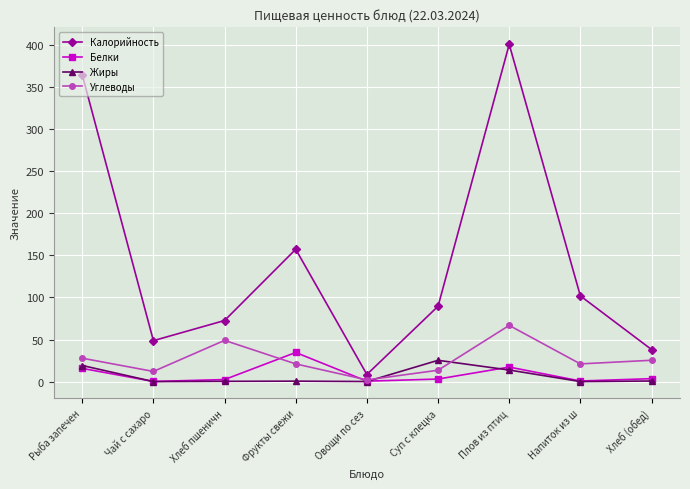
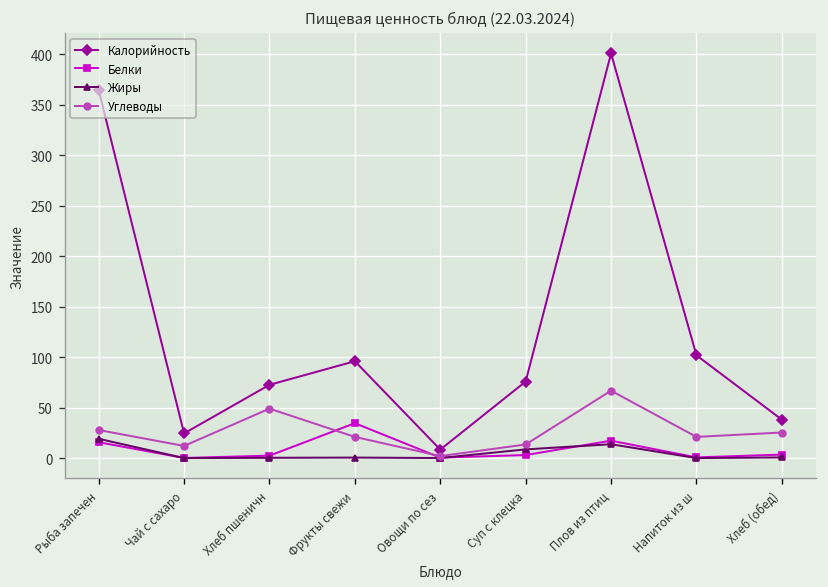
Калорийность, Чай с сахаро: 50 -> 20
Калорийность, Фрукты свежи: 160 -> 100
Калорийность, Суп с клецка: 90 -> 80
Жиры, Суп с клецка: 30 -> 10
